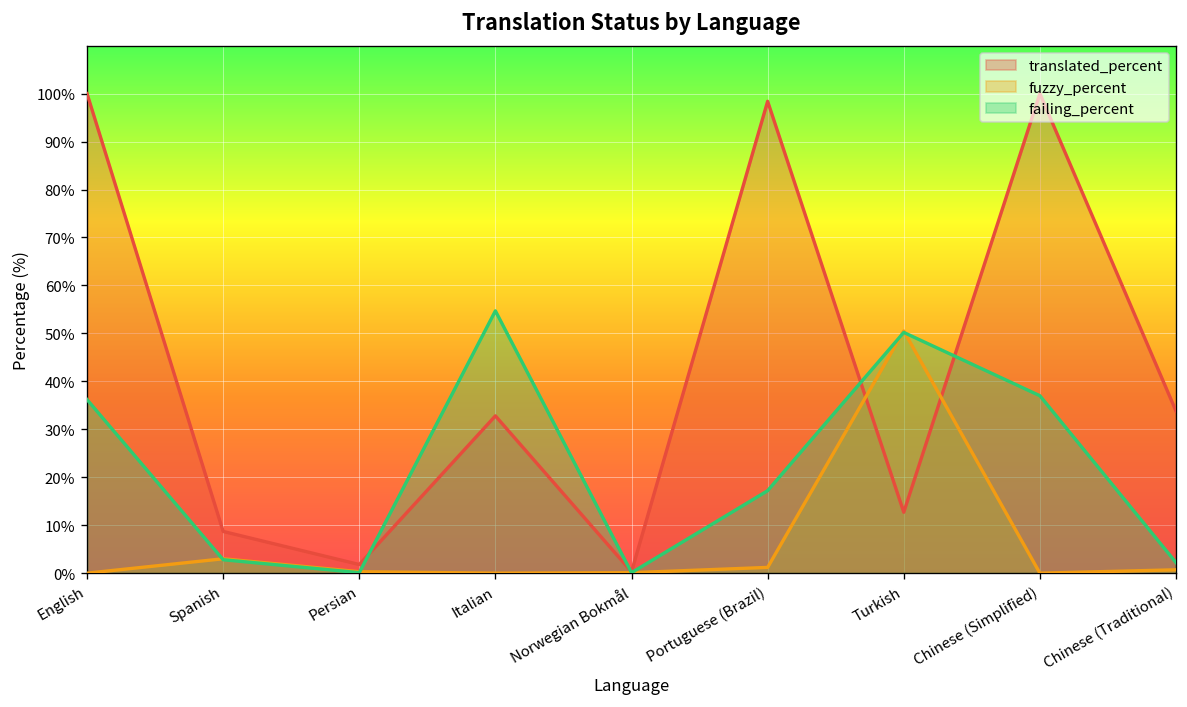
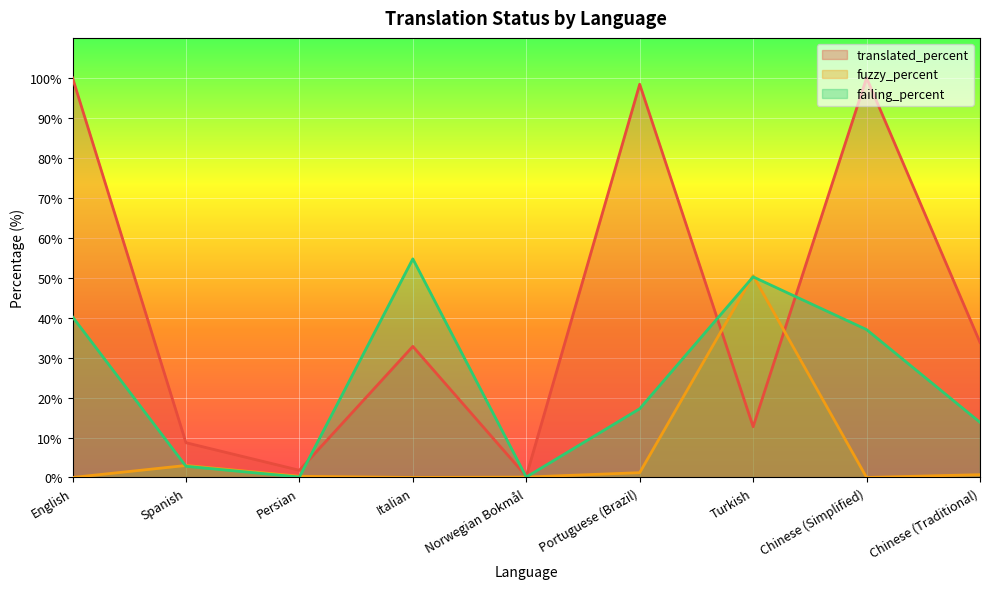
failing_percent, English: 36% -> 40%
failing_percent, Chinese (Traditional): 2% -> 14%
